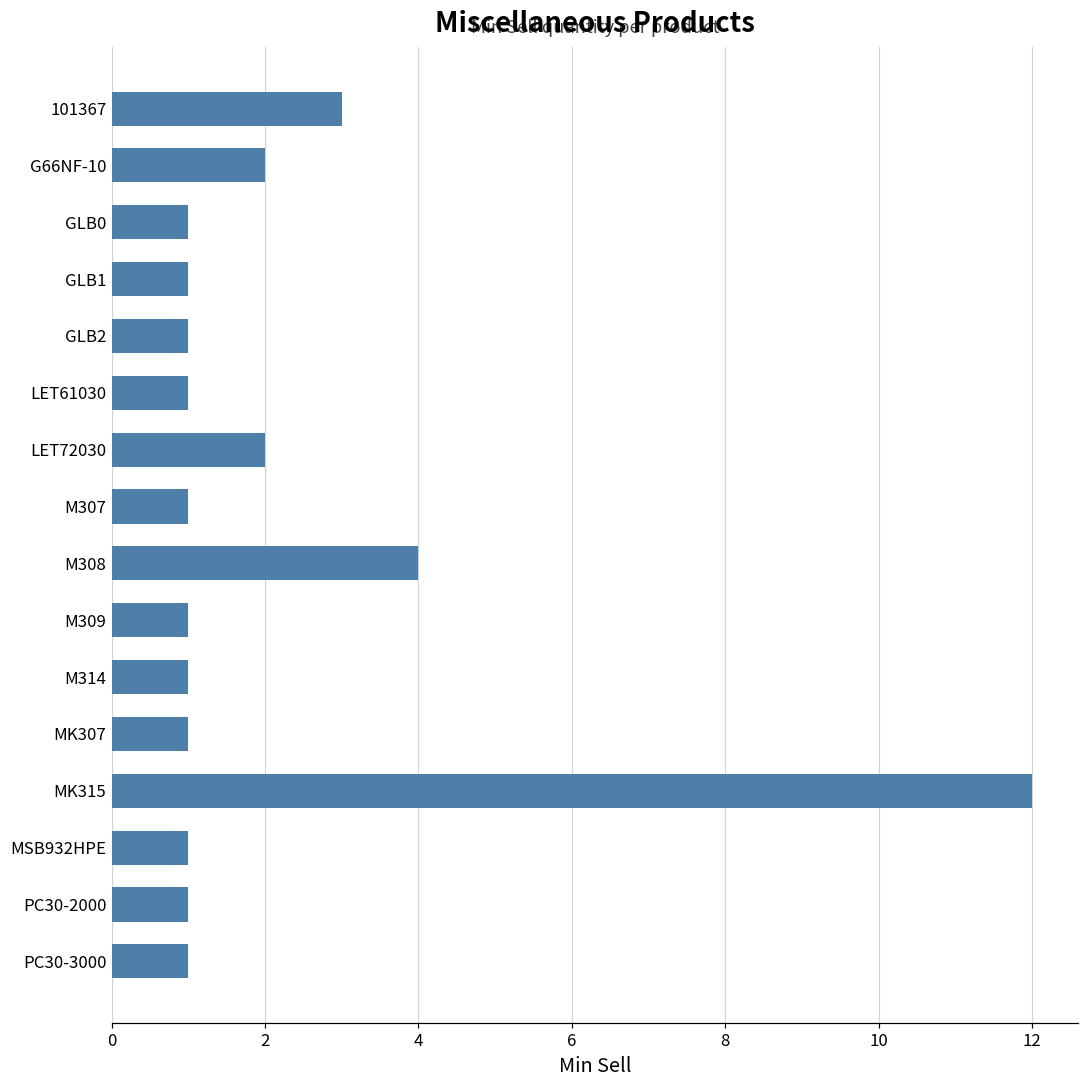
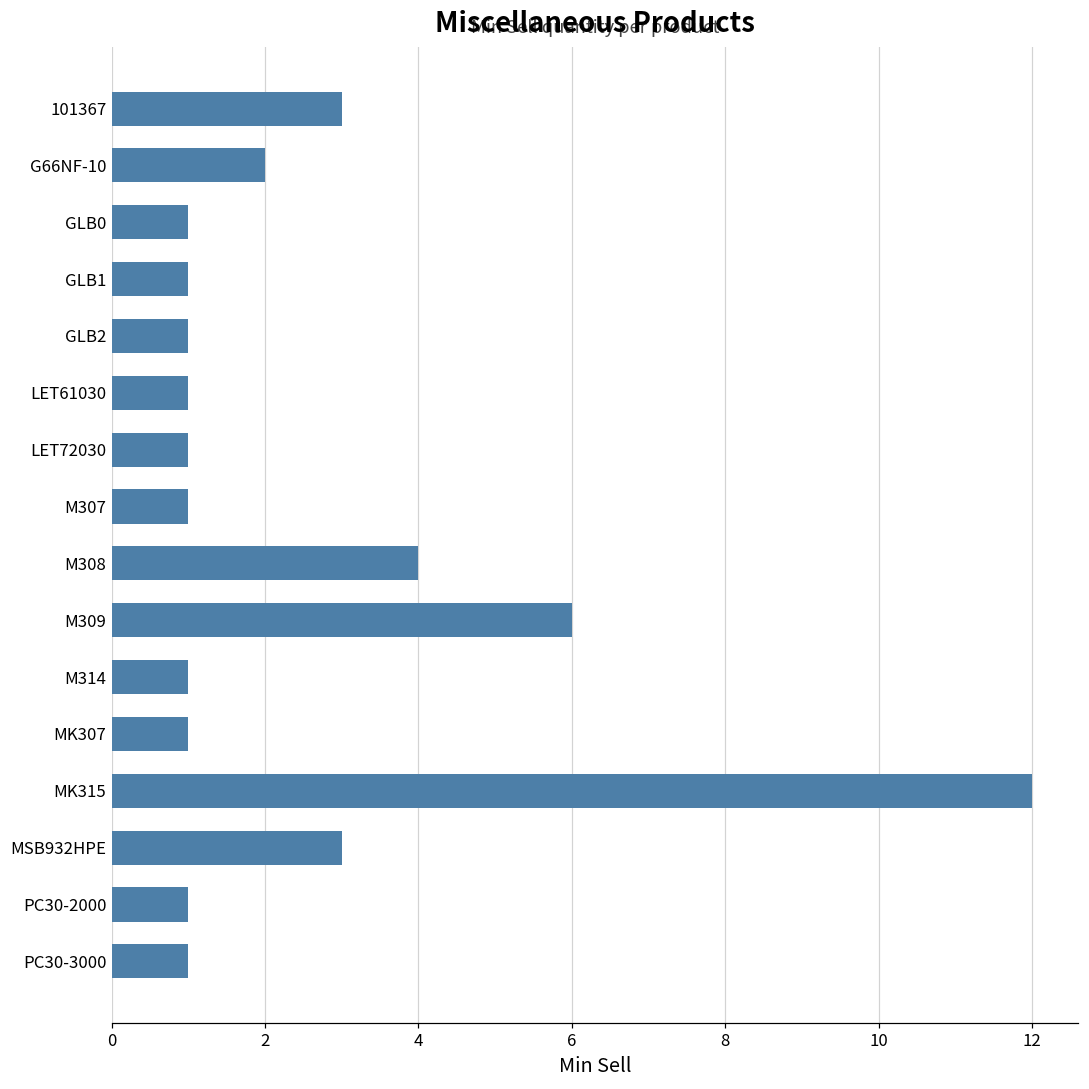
LET72030: 2 -> 1
M309: 1 -> 6
MSB932HPE: 1 -> 3
